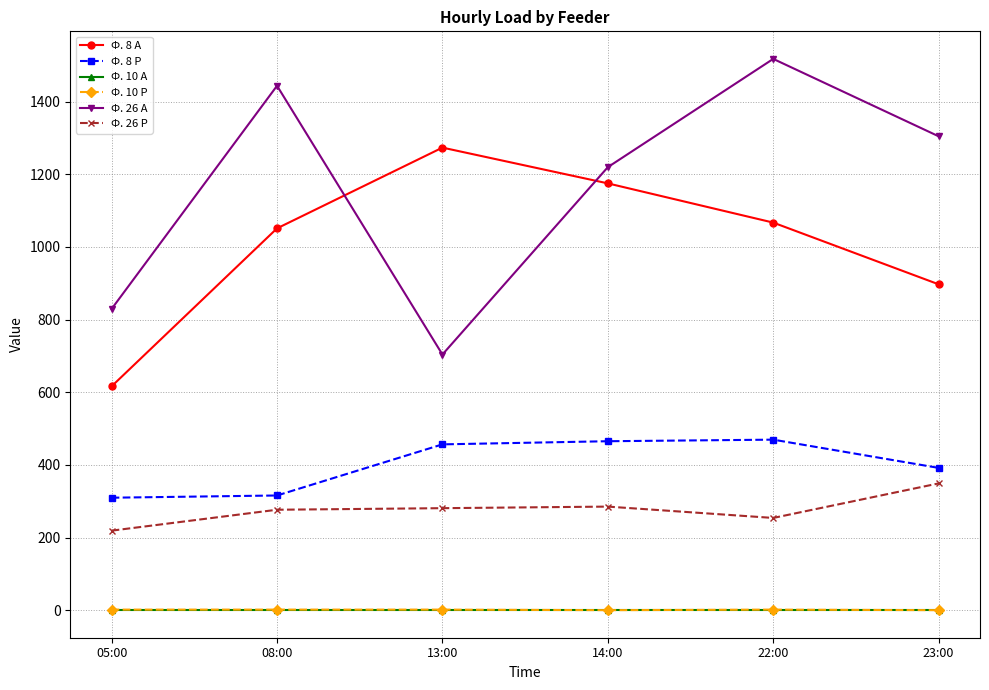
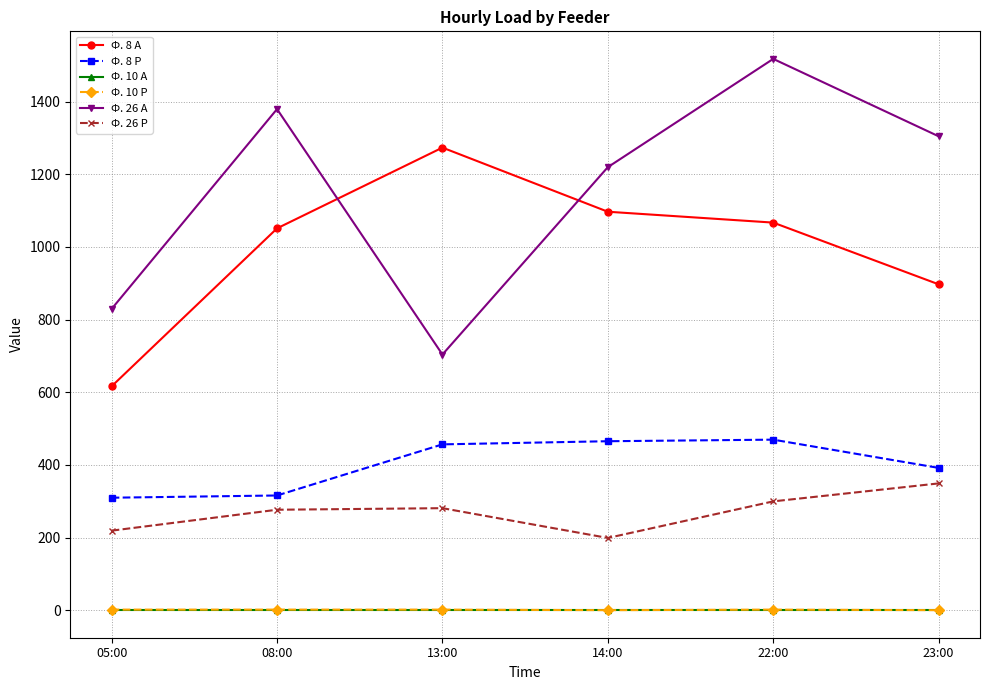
Ф. 26 А, 08:00: 1440 -> 1380
Ф. 8 А, 14:00: 1180 -> 1100
Ф. 26 Р, 14:00: 290 -> 200
Ф. 26 Р, 22:00: 250 -> 300
